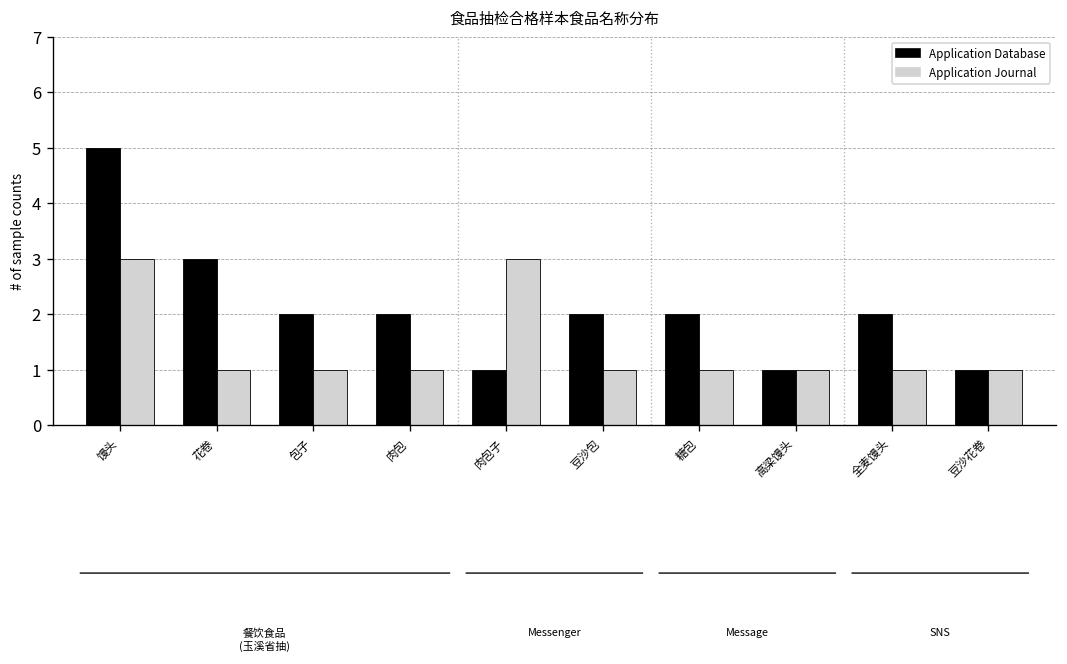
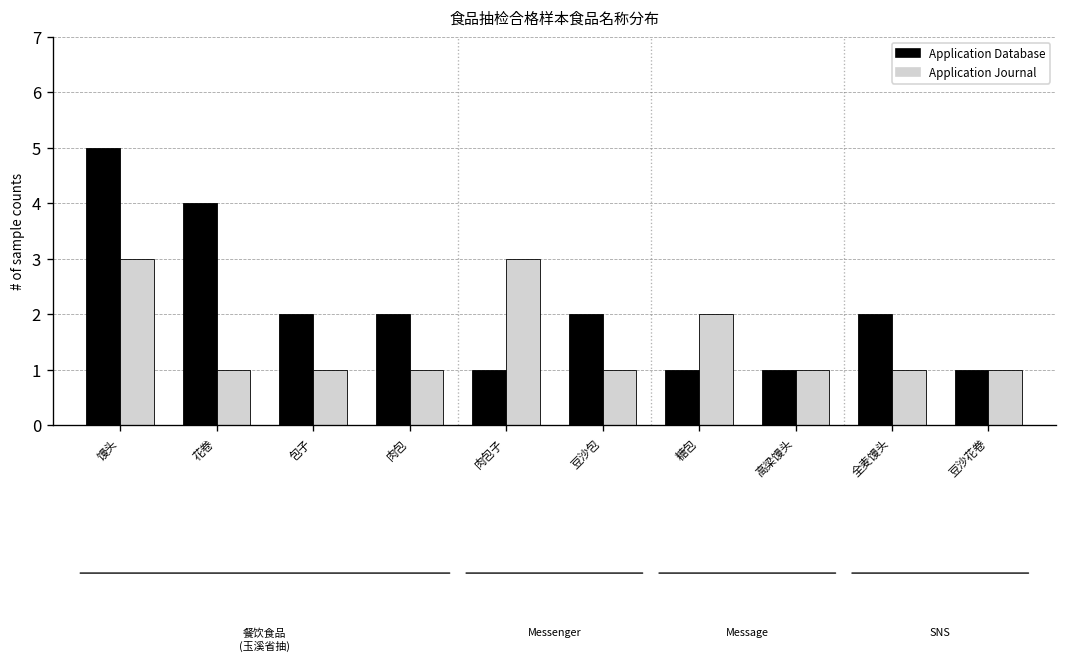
Application Database, 花卷: 3 -> 4
Application Database, 糖包: 2 -> 1
Application Journal, 糖包: 1 -> 2
